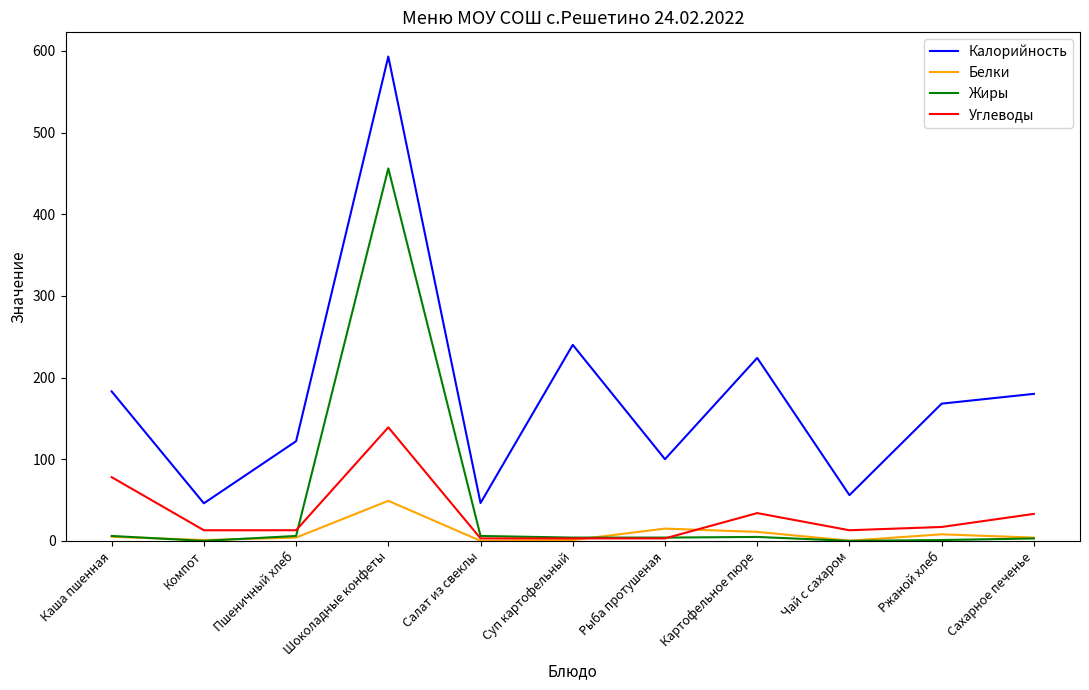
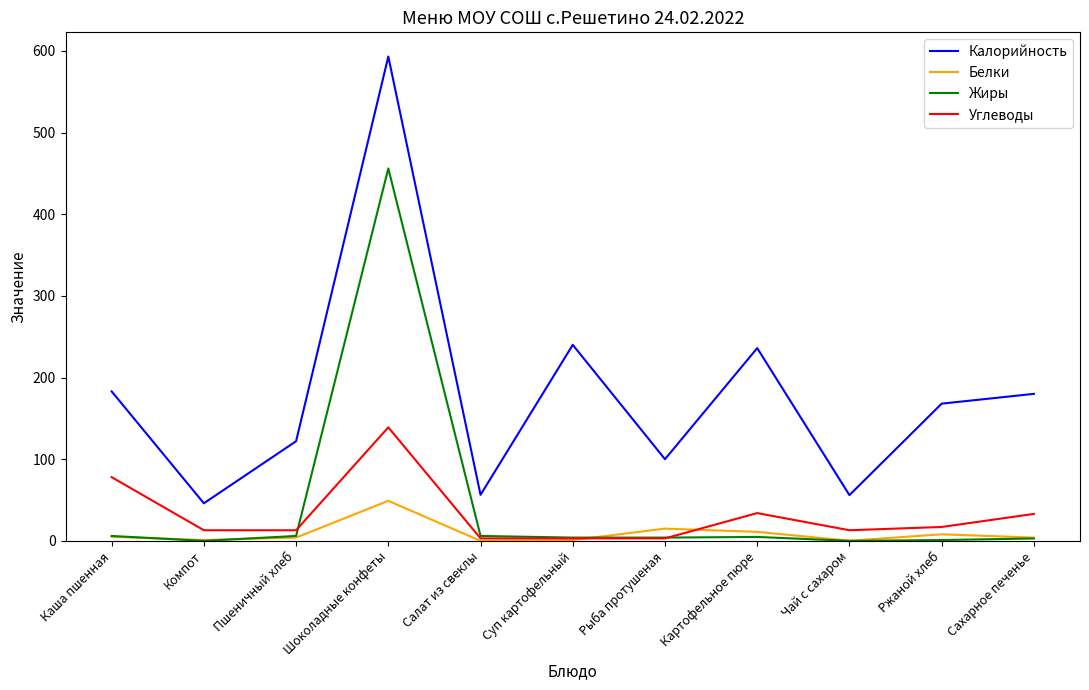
Калорийность, Салат из свеклы: 50 -> 60
Калорийность, Картофельное пюре: 220 -> 240
